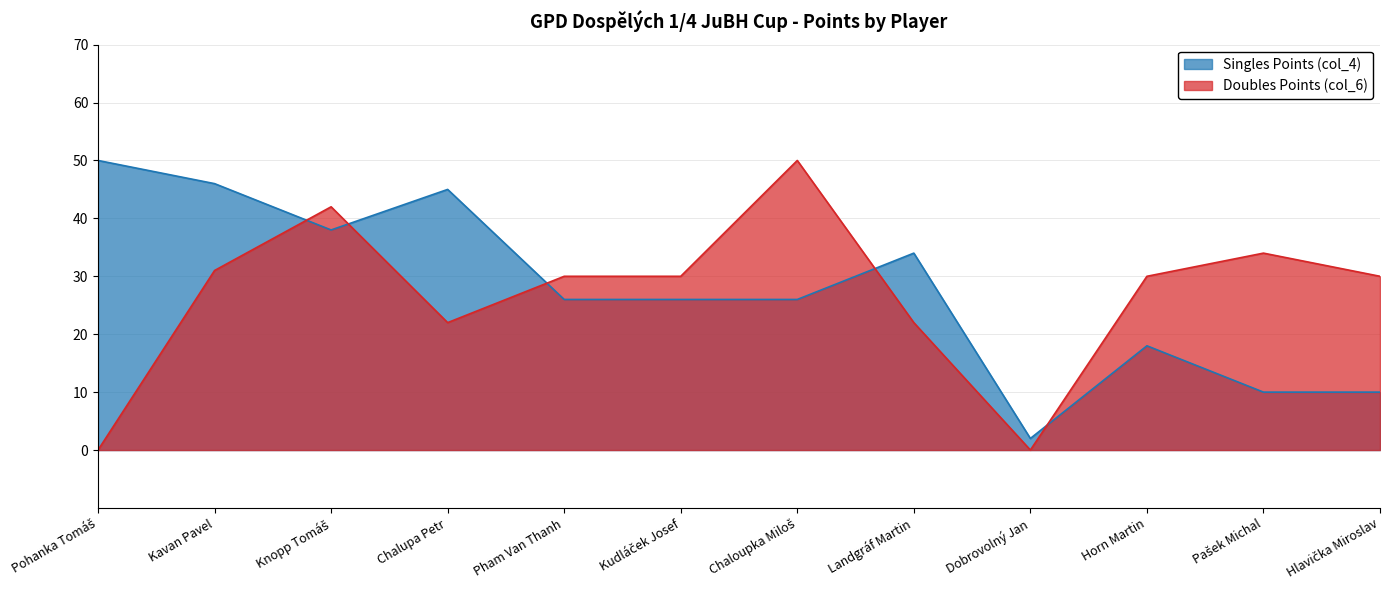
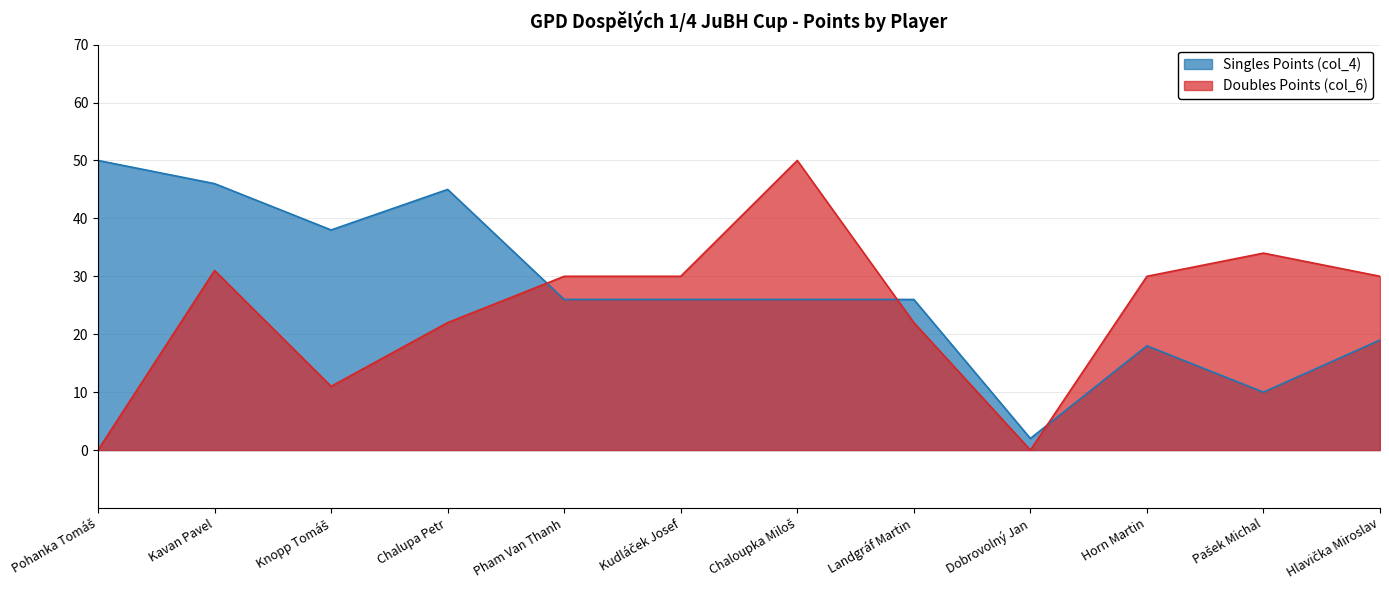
Doubles Points (col_6), Knopp Tomáš: 42 -> 11
Singles Points (col_4), Landgráf Martin: 34 -> 26
Singles Points (col_4), Hlavička Miroslav: 10 -> 19
